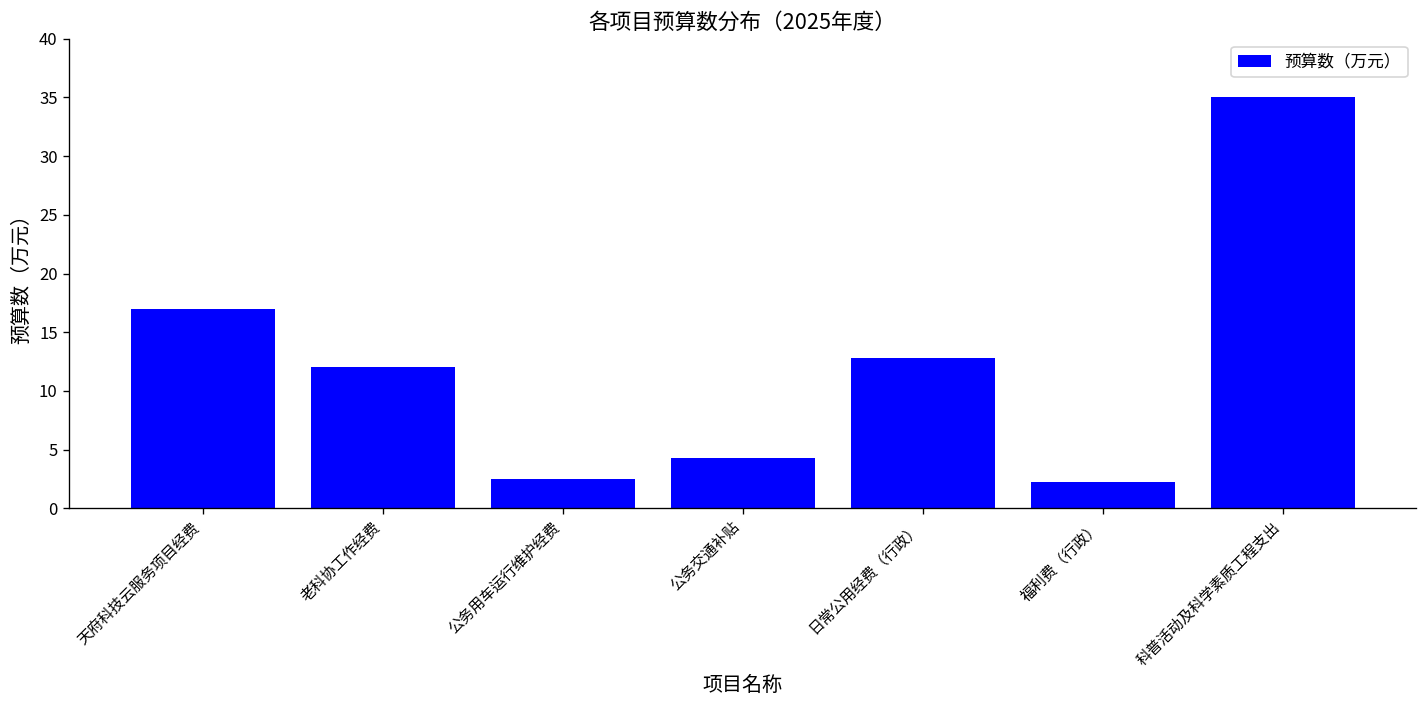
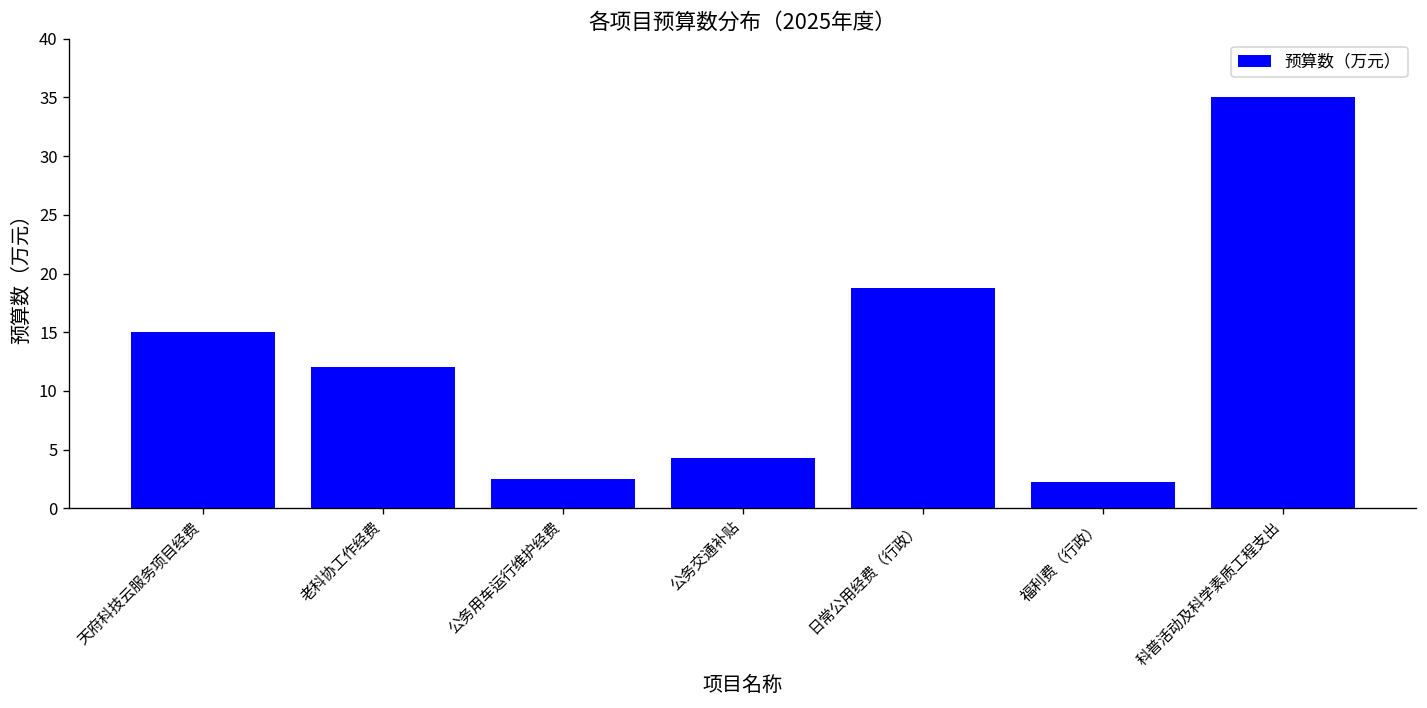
天府科技云服务项目经费: 17 -> 15
日常公用经费（行政）: 13 -> 19
